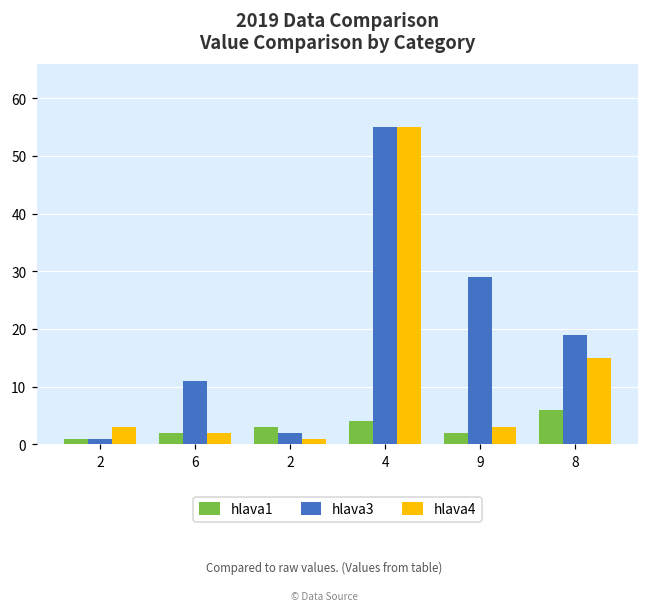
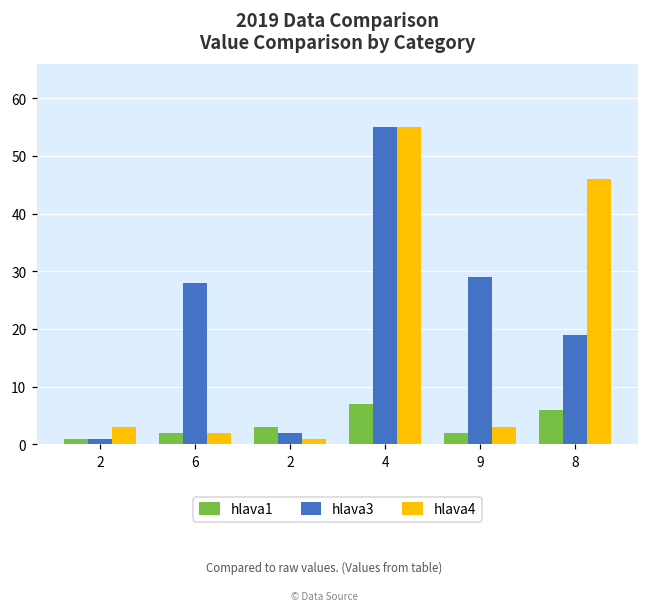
hlava3, 6: 11 -> 28
hlava1, 4: 4 -> 7
hlava4, 8: 15 -> 46
